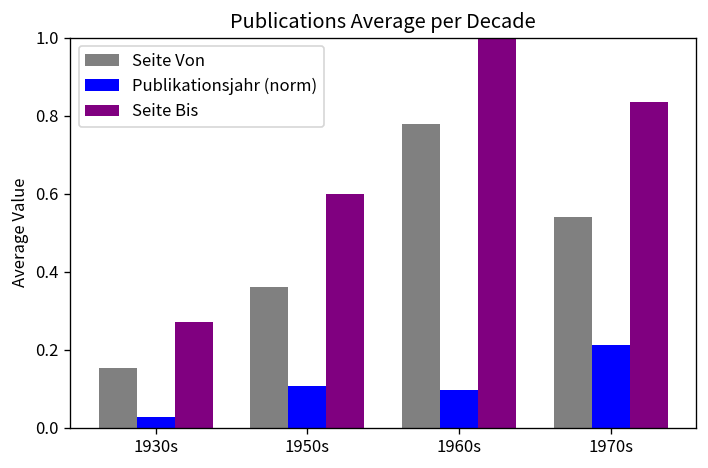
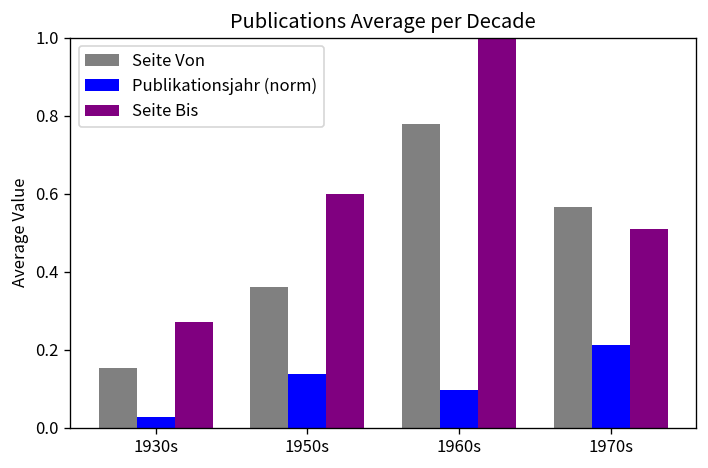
Publikationsjahr (norm), 1950s: 0.11 -> 0.14
Seite Von, 1970s: 0.54 -> 0.57
Seite Bis, 1970s: 0.84 -> 0.51
